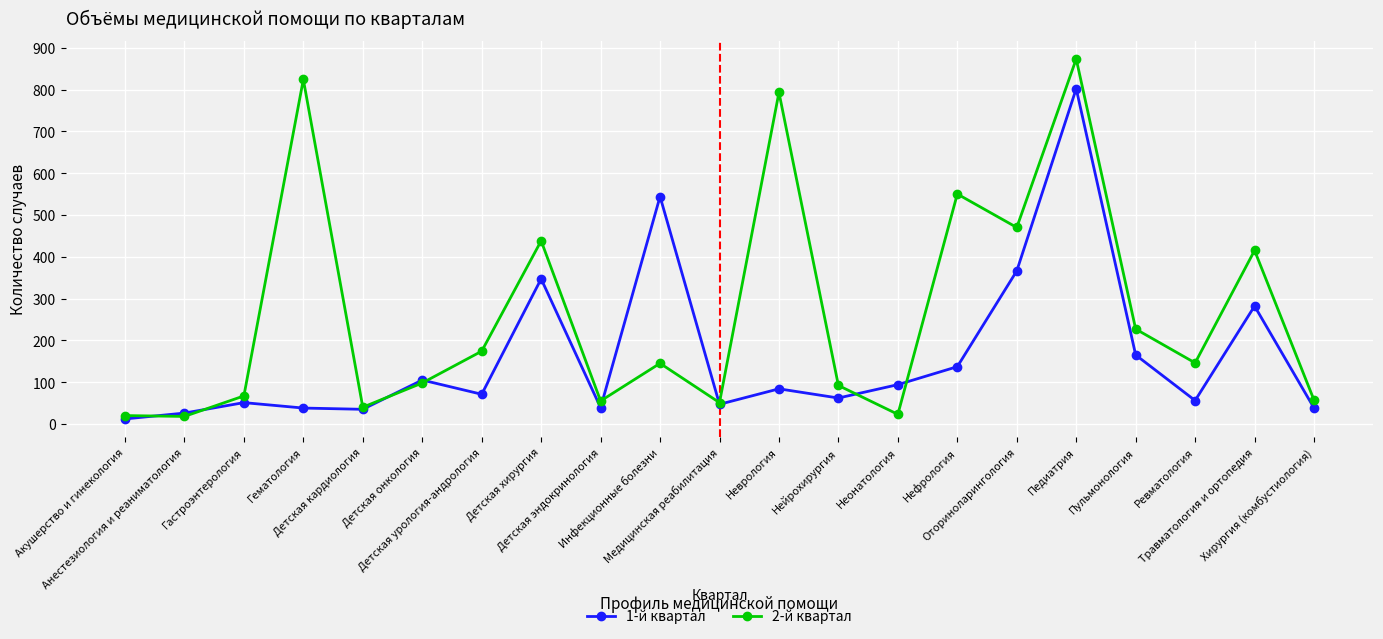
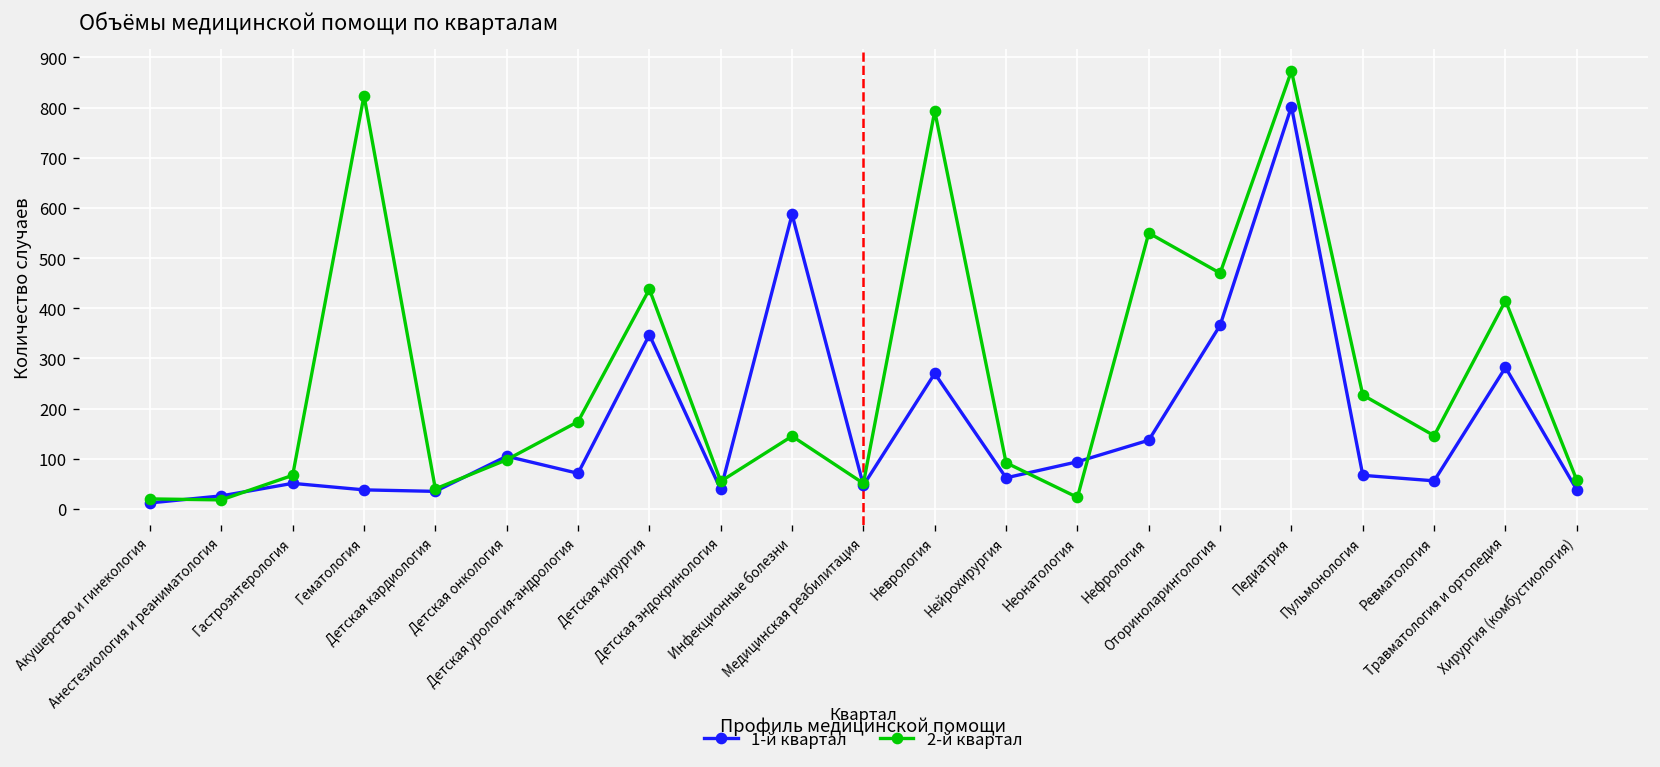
1-й квартал, Инфекционные болезни: 540 -> 590
1-й квартал, Неврология: 80 -> 270
1-й квартал, Пульмонология: 170 -> 70
